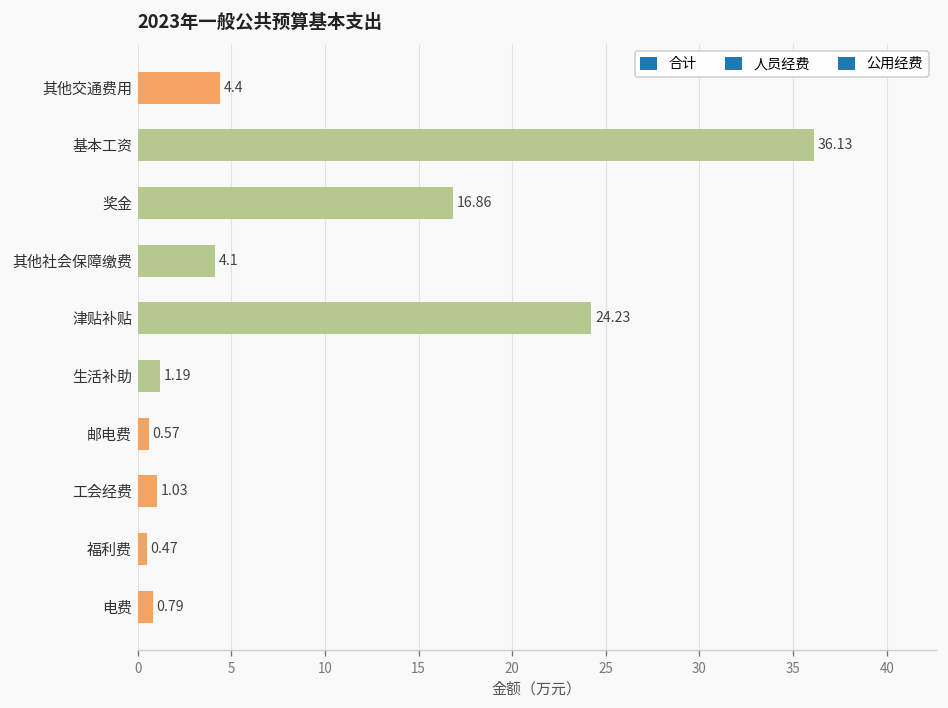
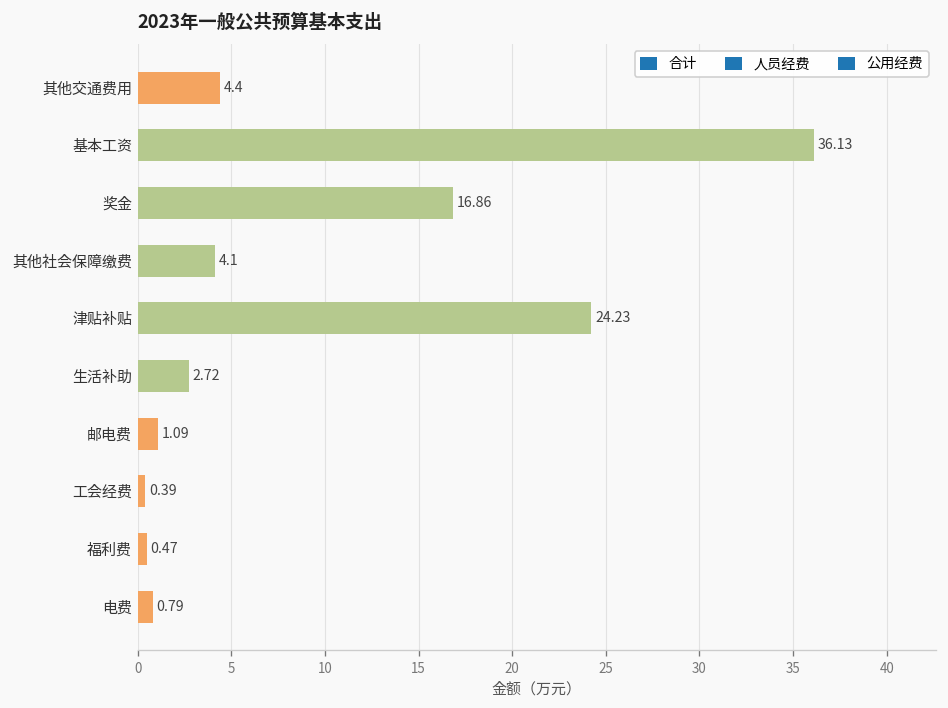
生活补助: 1.19 -> 2.72
邮电费: 0.57 -> 1.09
工会经费: 1.03 -> 0.39
